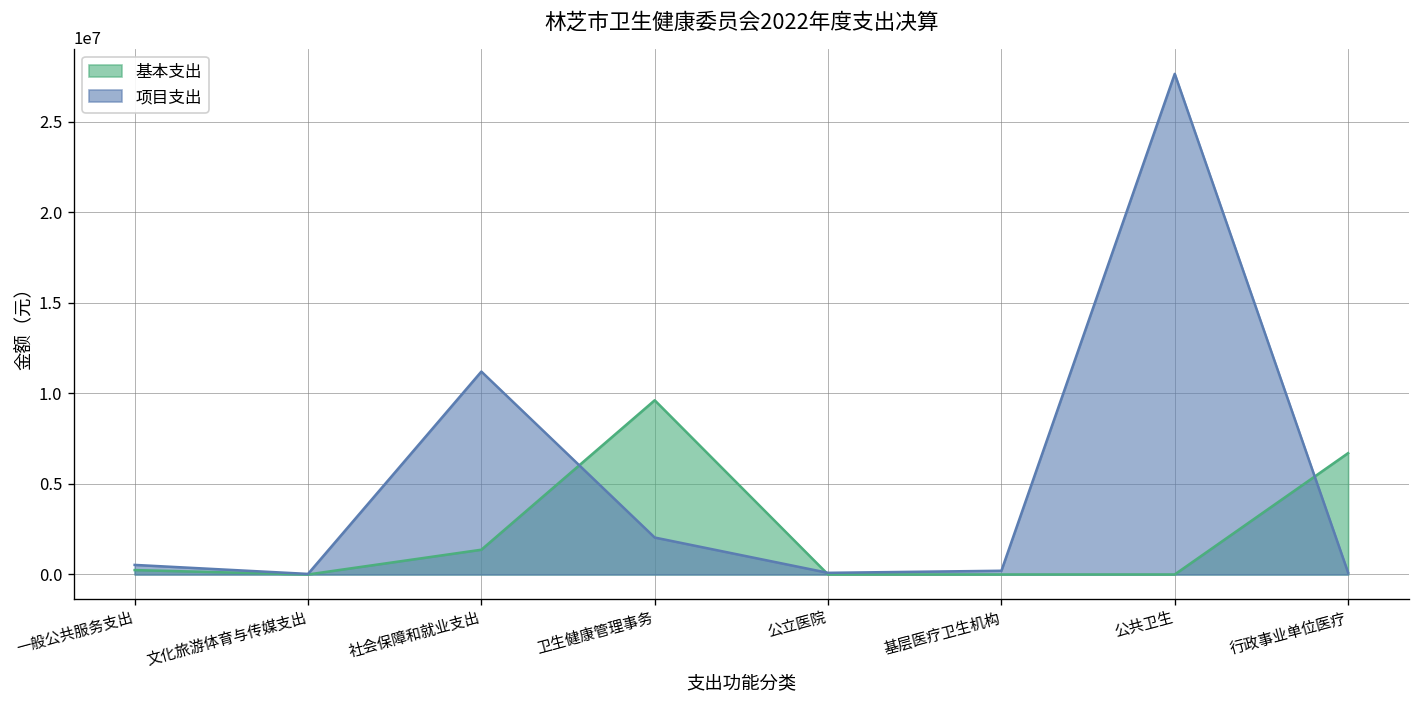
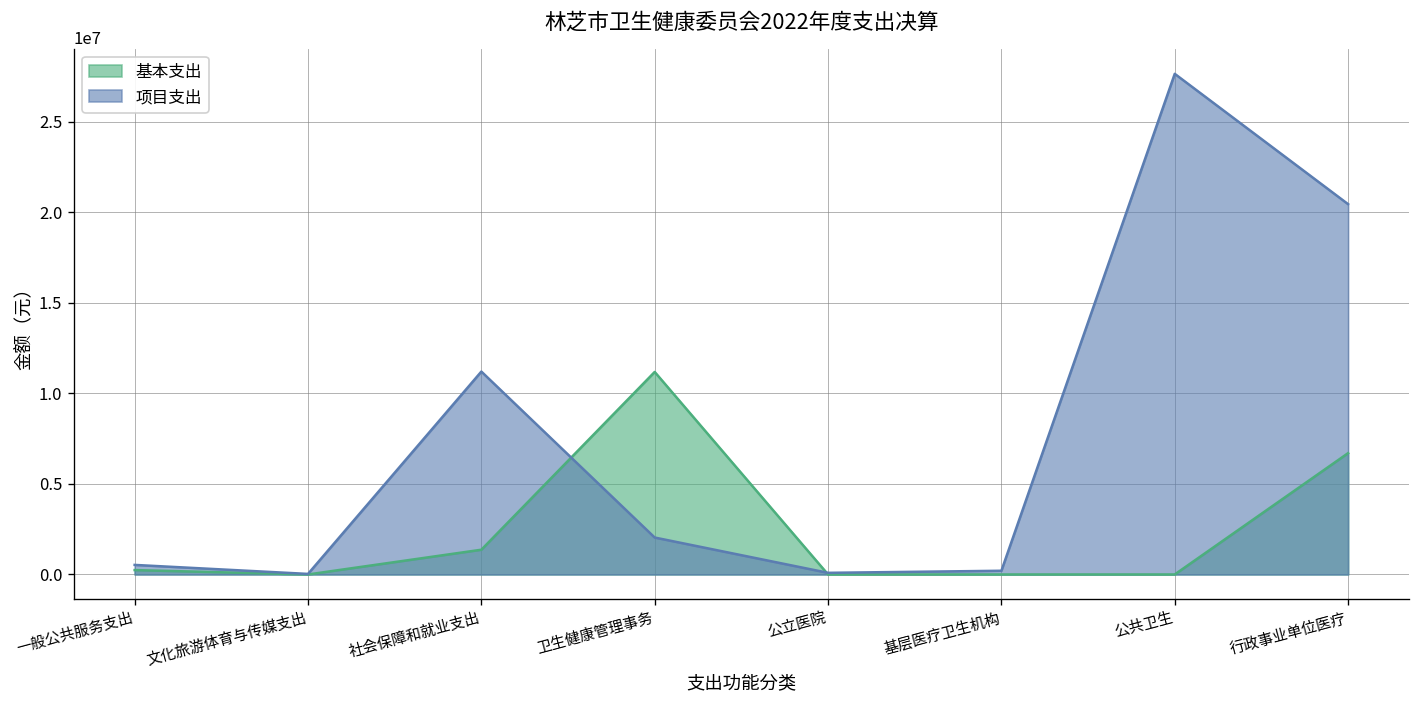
基本支出, 卫生健康管理事务: 9600000 -> 11200000
项目支出, 行政事业单位医疗: 100000 -> 20500000
